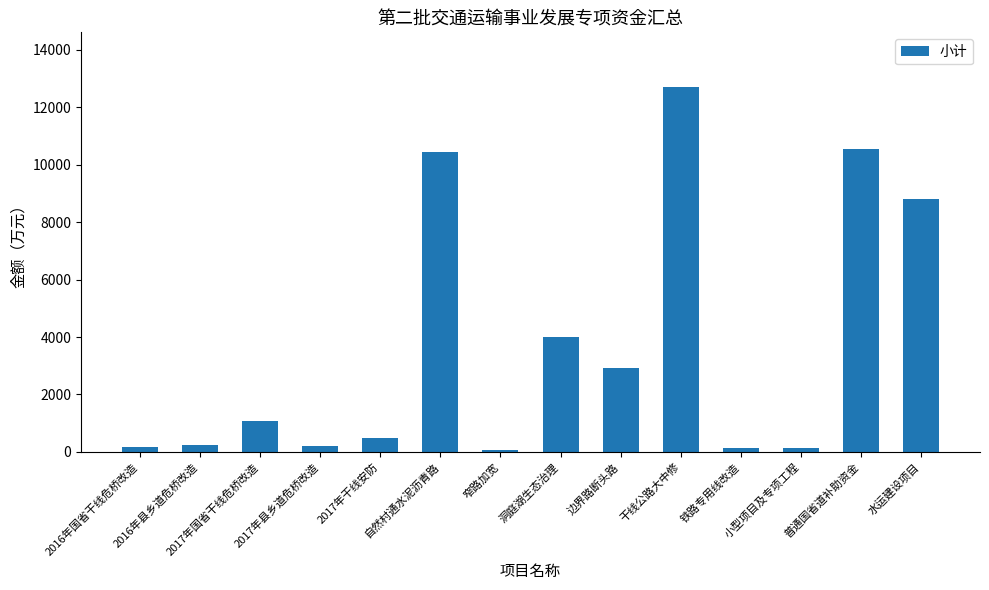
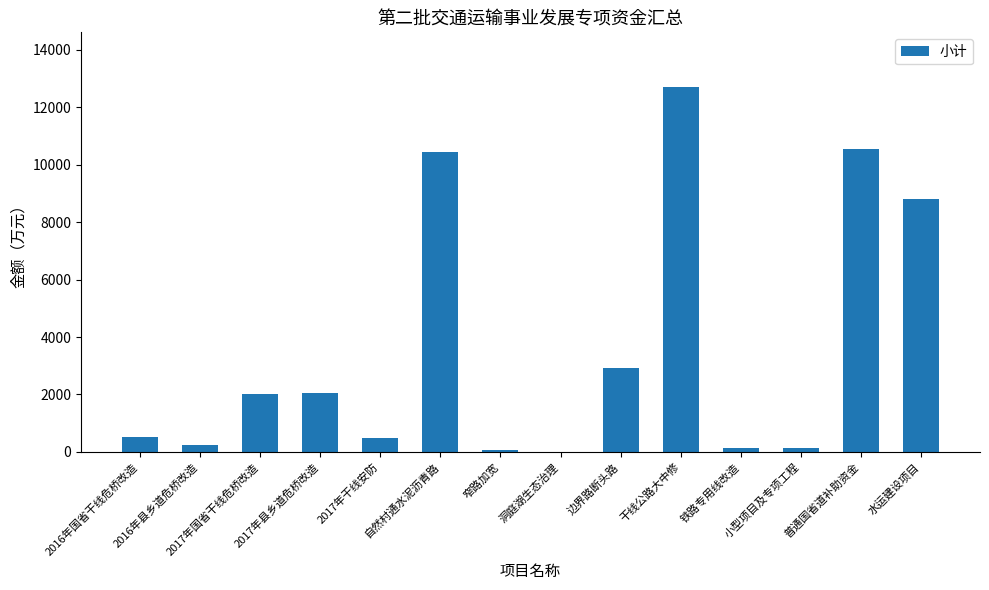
2016年国省干线危桥改造: 200 -> 500
2017年国省干线危桥改造: 1100 -> 2000
2017年县乡道危桥改造: 200 -> 2000
洞庭湖生态治理: 4000 -> 0
